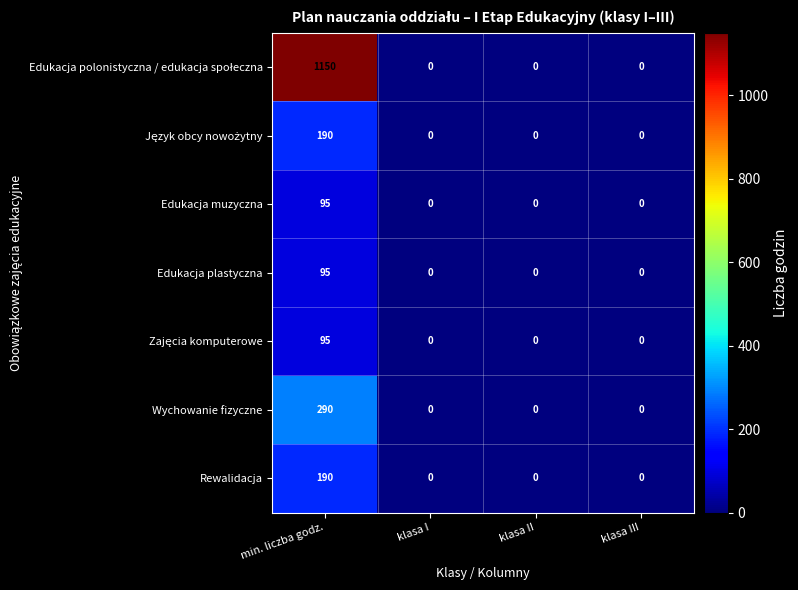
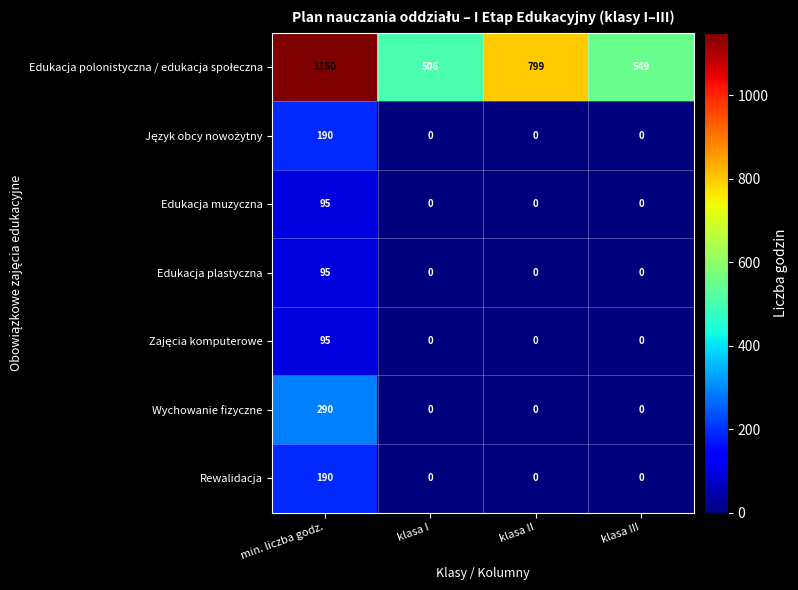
Edukacja polonistyczna / edukacja społeczna, klasa I: 0 -> 506
Edukacja polonistyczna / edukacja społeczna, klasa II: 0 -> 799
Edukacja polonistyczna / edukacja społeczna, klasa III: 0 -> 549
